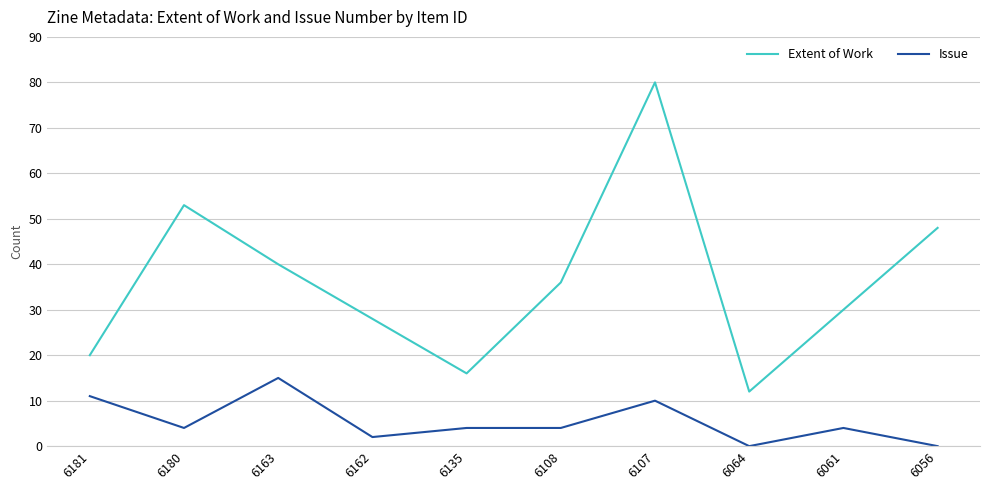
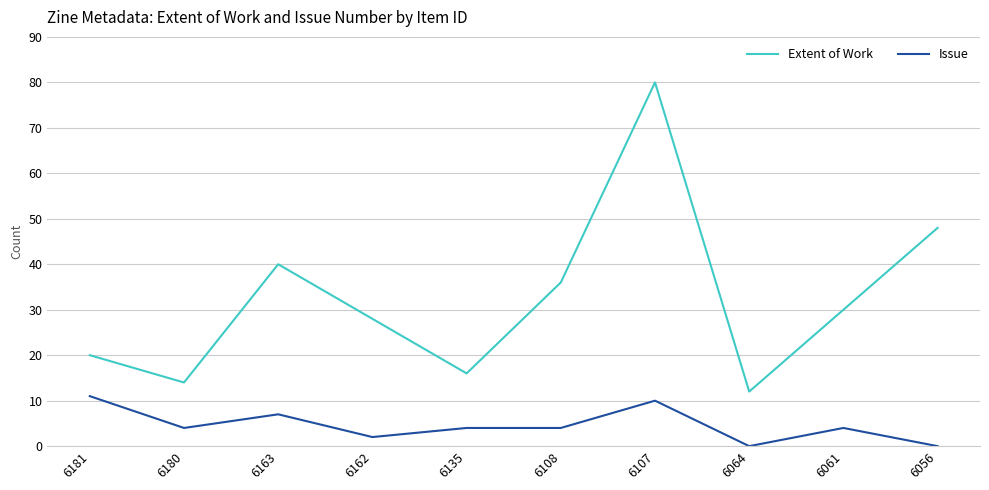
Extent of Work, 6180: 53 -> 14
Issue, 6163: 15 -> 7
